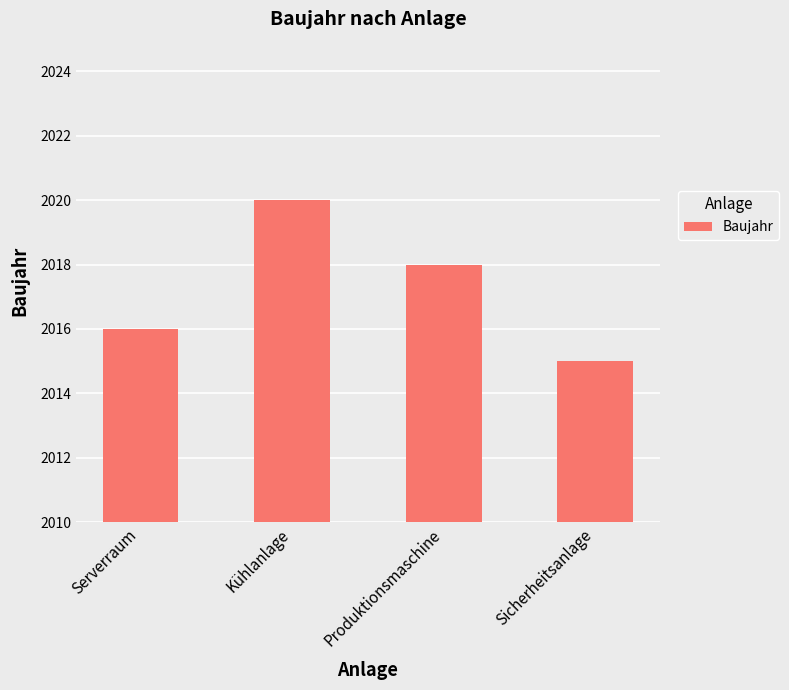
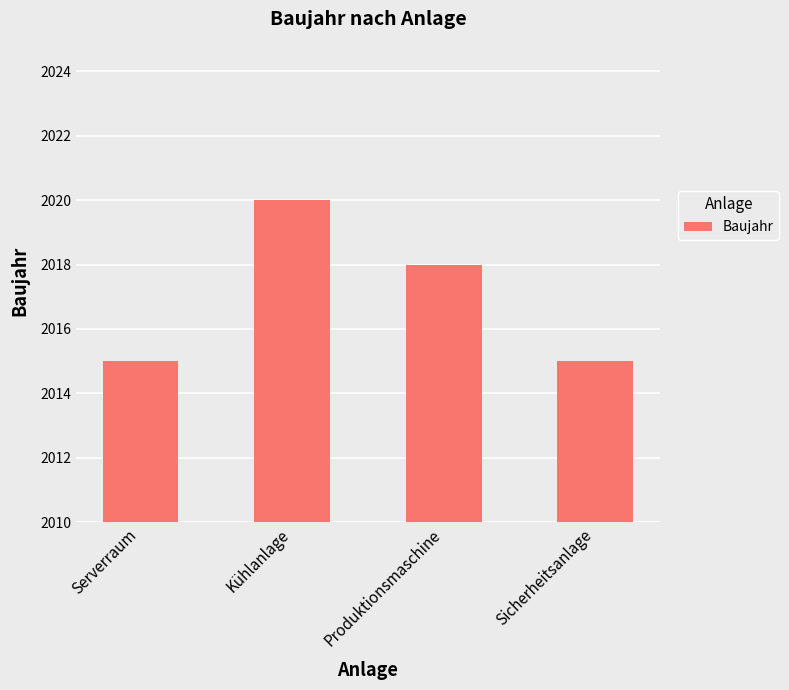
Serverraum: 2016 -> 2015
